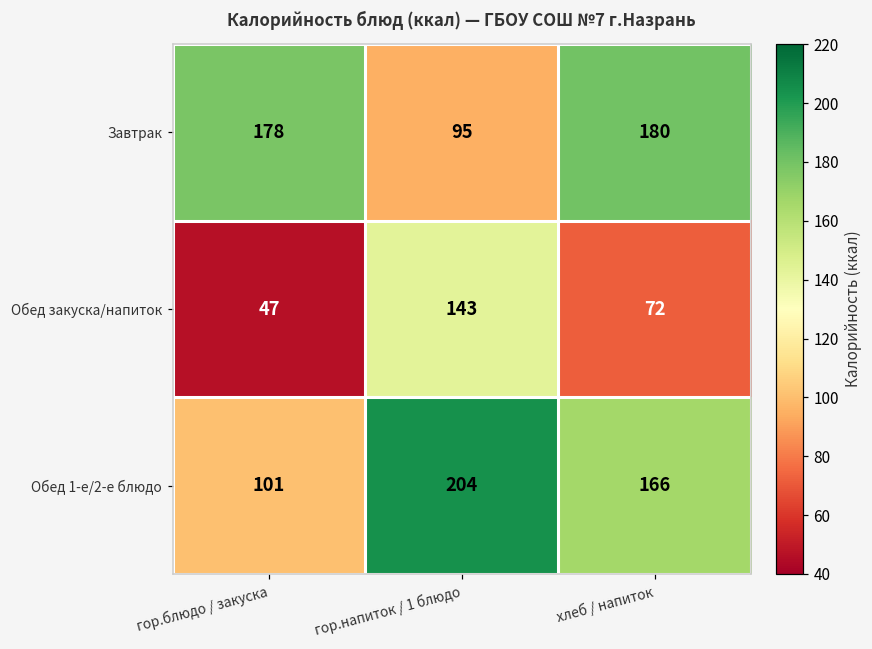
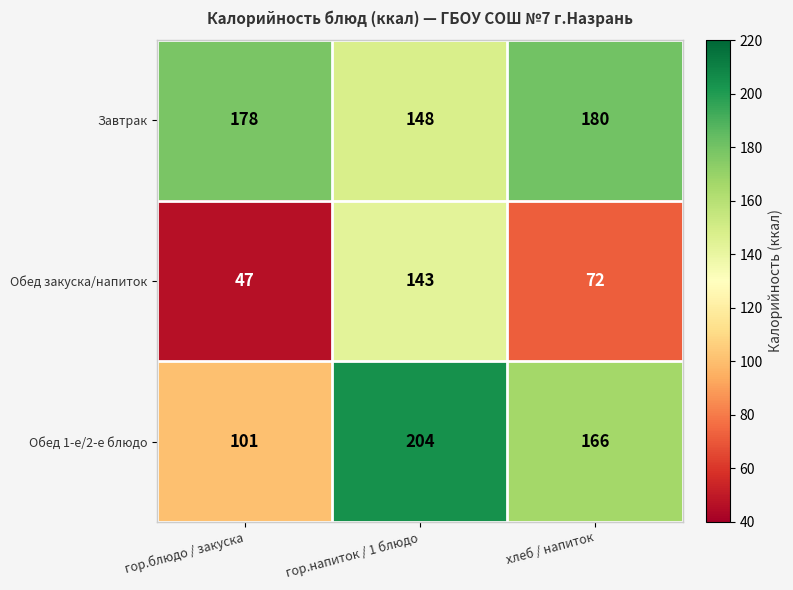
Завтрак, гор.напиток / 1 блюдо: 95 -> 148
